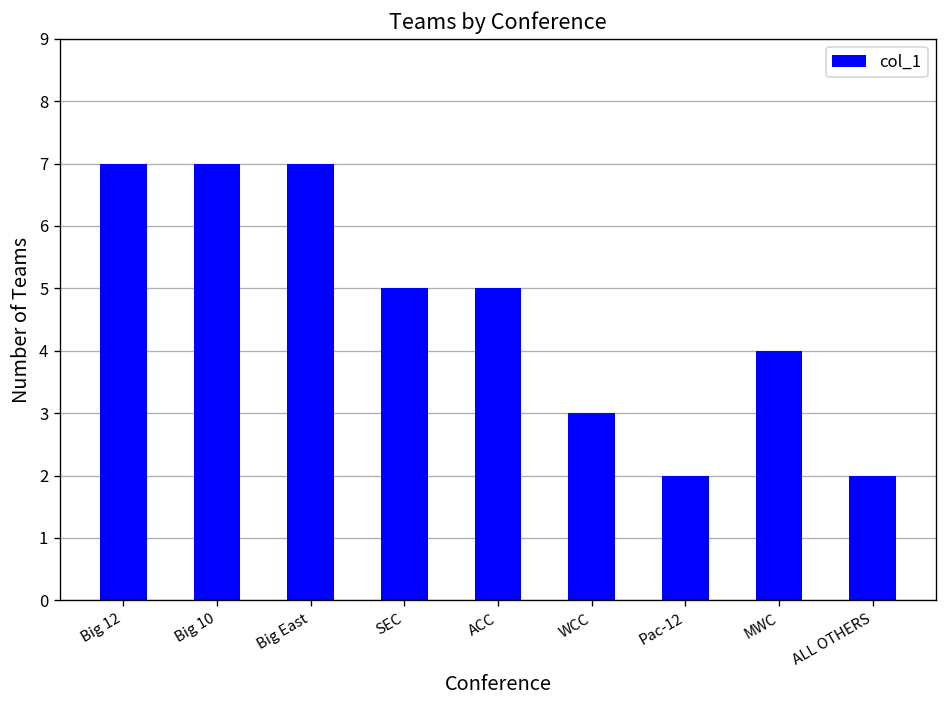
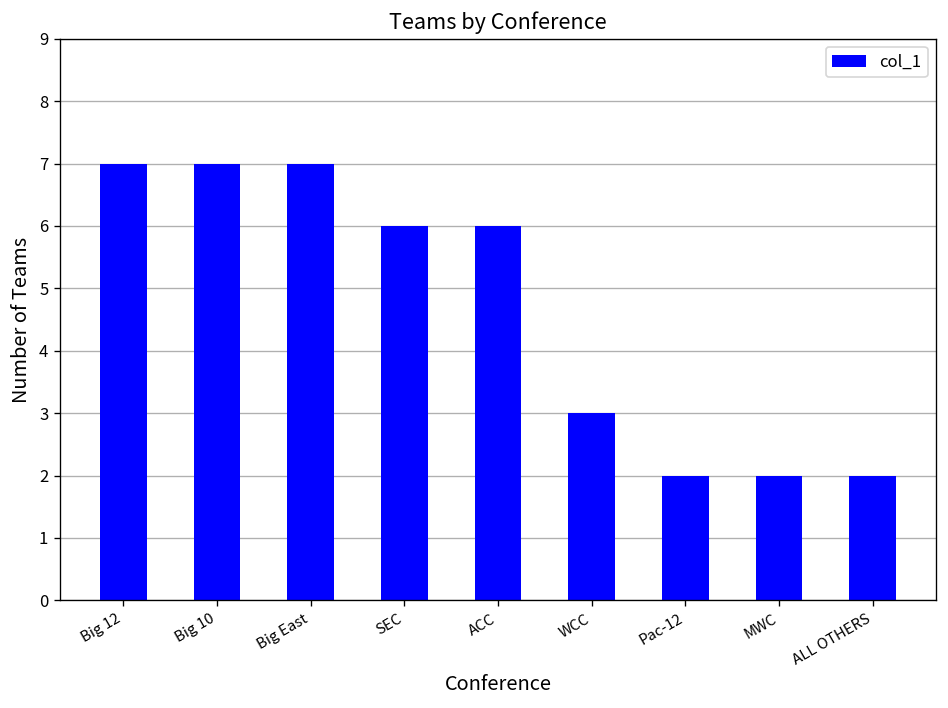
SEC: 5 -> 6
ACC: 5 -> 6
MWC: 4 -> 2
